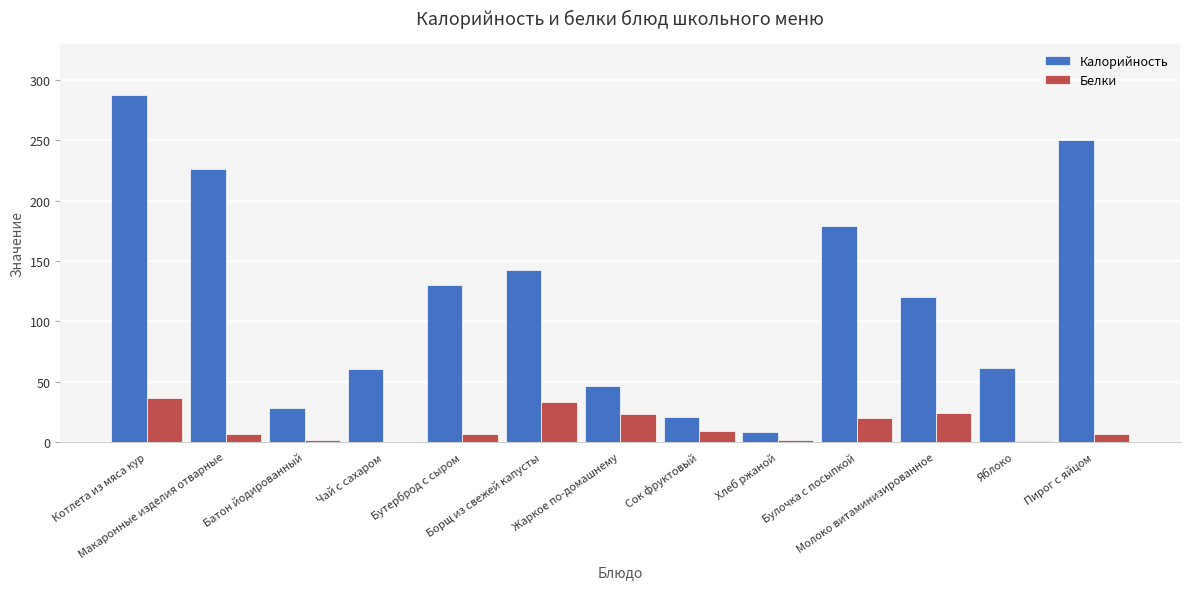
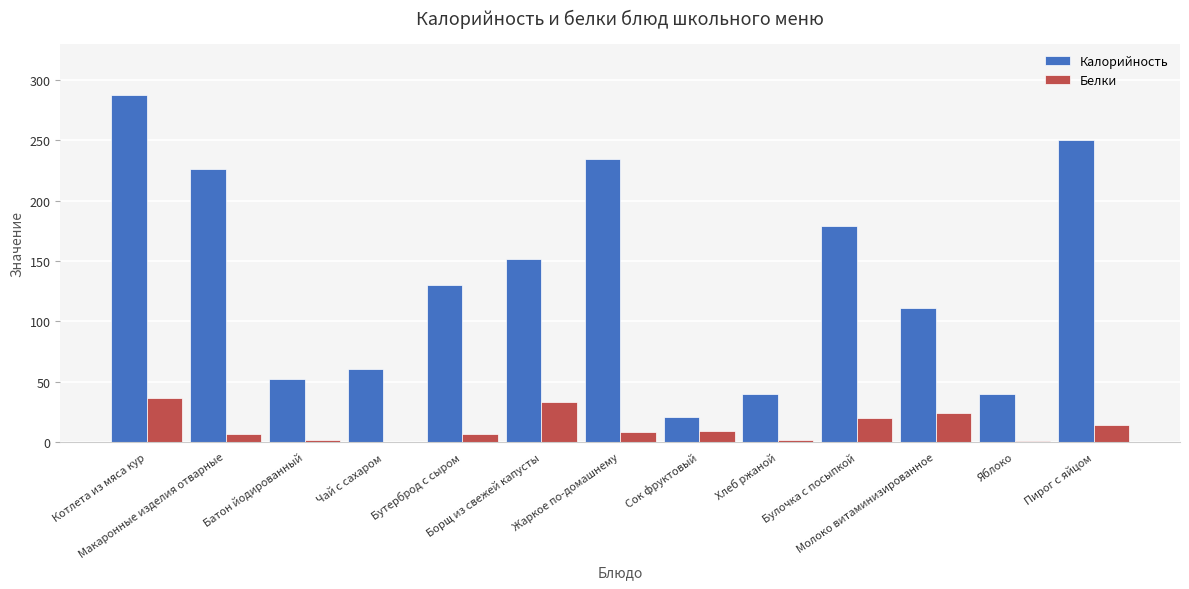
Калорийность, Батон йодированный: 28 -> 52
Калорийность, Борщ из свежей капусты: 143 -> 152
Калорийность, Жаркое по-домашнему: 47 -> 235
Белки, Жаркое по-домашнему: 23 -> 8
Калорийность, Хлеб ржаной: 8 -> 40
Калорийность, Молоко витаминизированное: 120 -> 111
Калорийность, Яблоко: 61 -> 40
Белки, Пирог с яйцом: 7 -> 14
